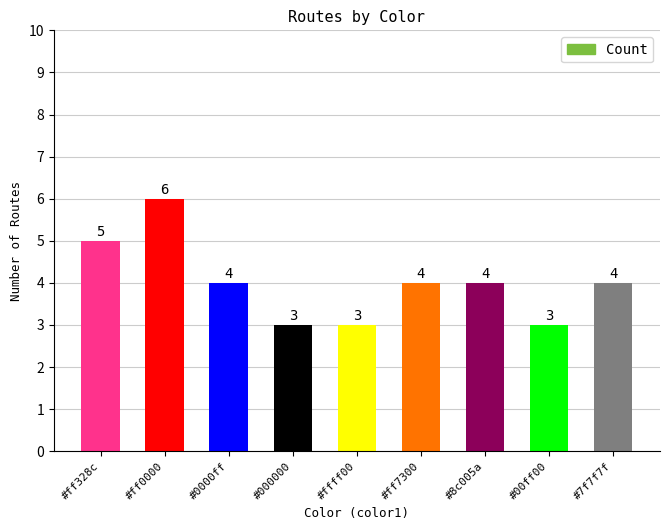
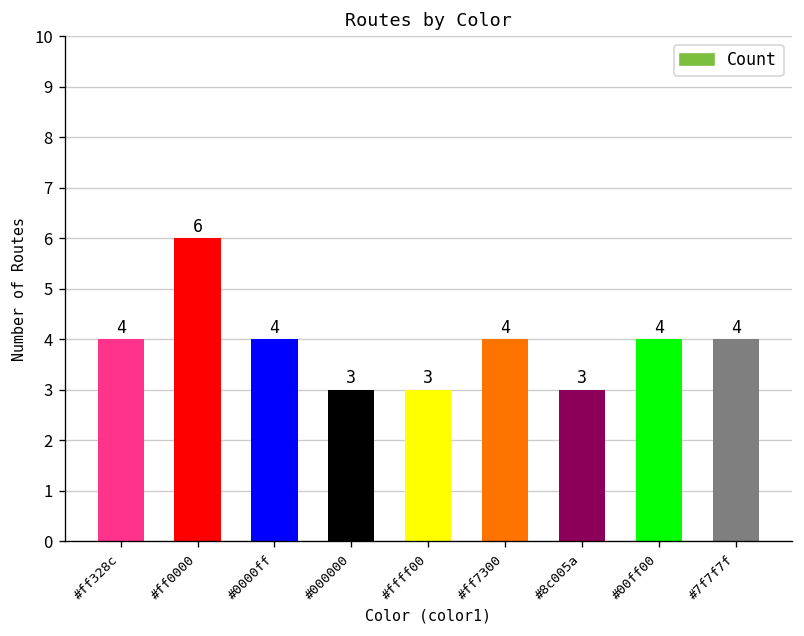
#ff328c: 5 -> 4
#8c005a: 4 -> 3
#00ff00: 3 -> 4
